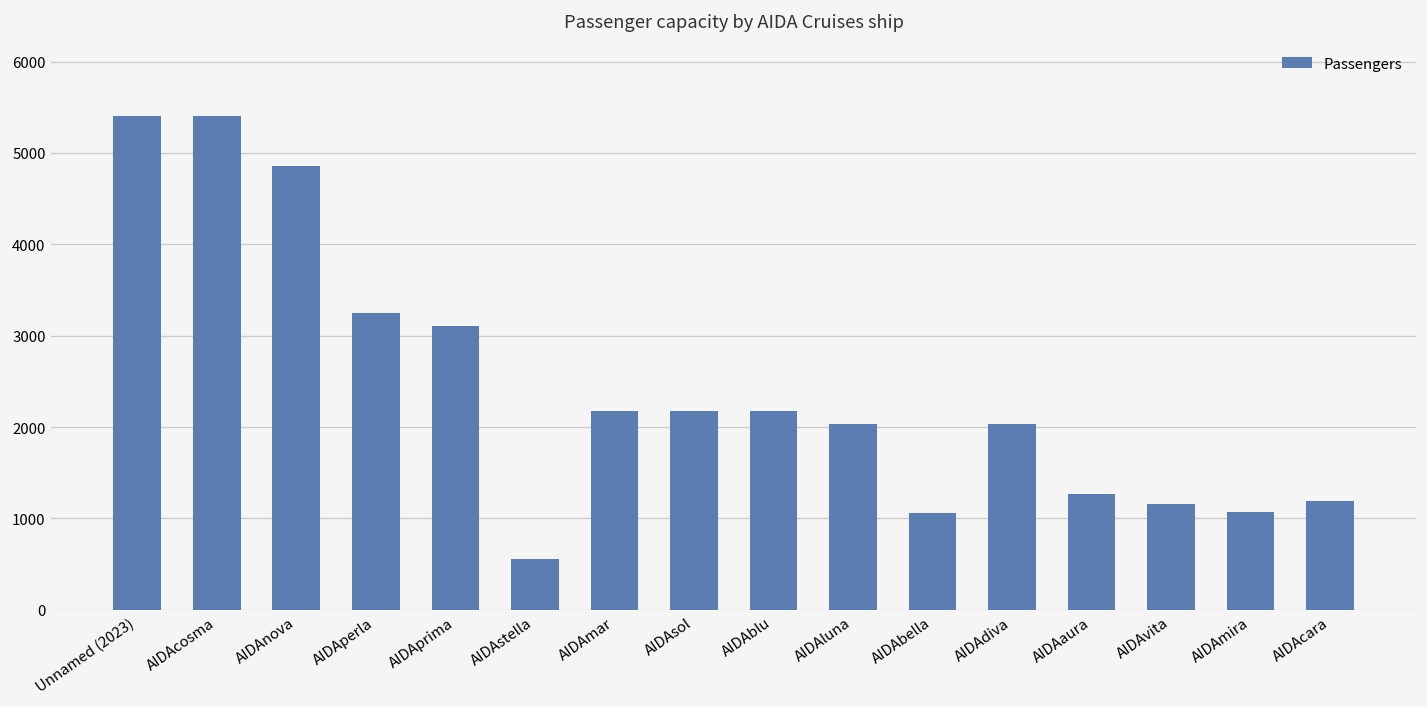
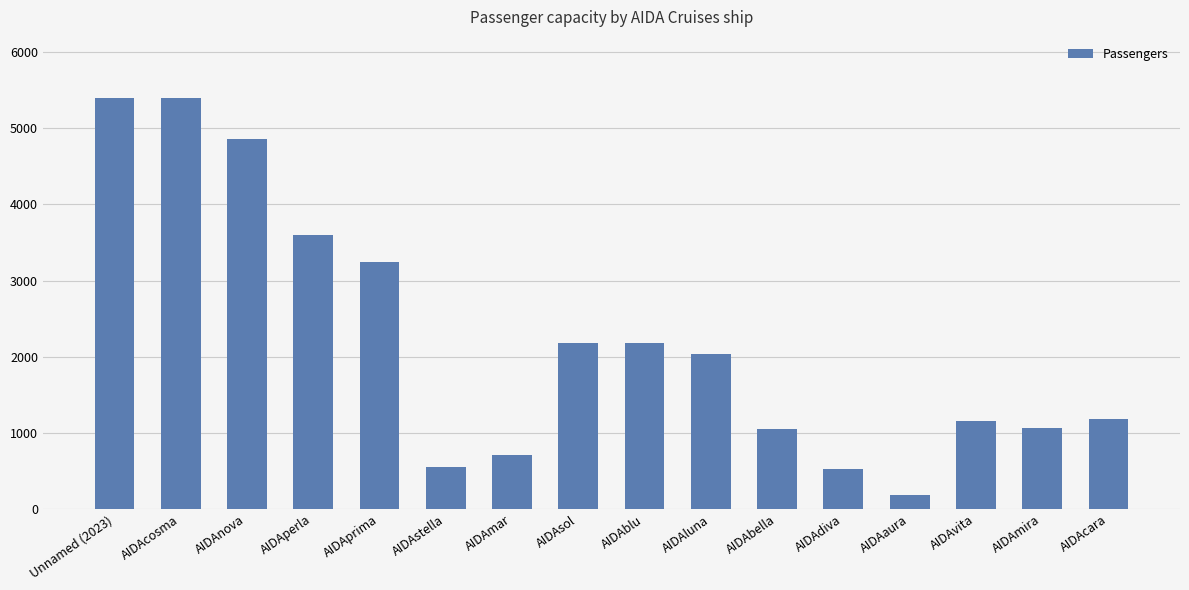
AIDAperla: 3300 -> 3600
AIDAprima: 3100 -> 3300
AIDAmar: 2200 -> 700
AIDAdiva: 2000 -> 500
AIDAaura: 1300 -> 200
